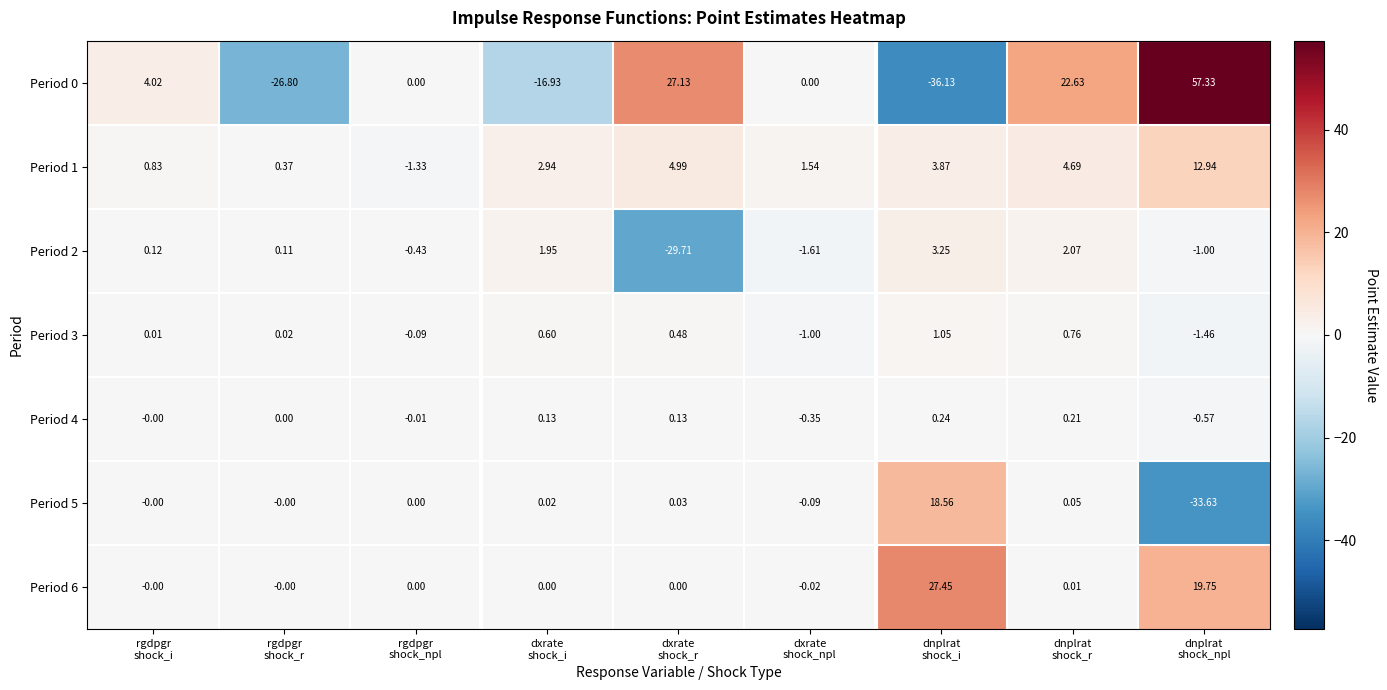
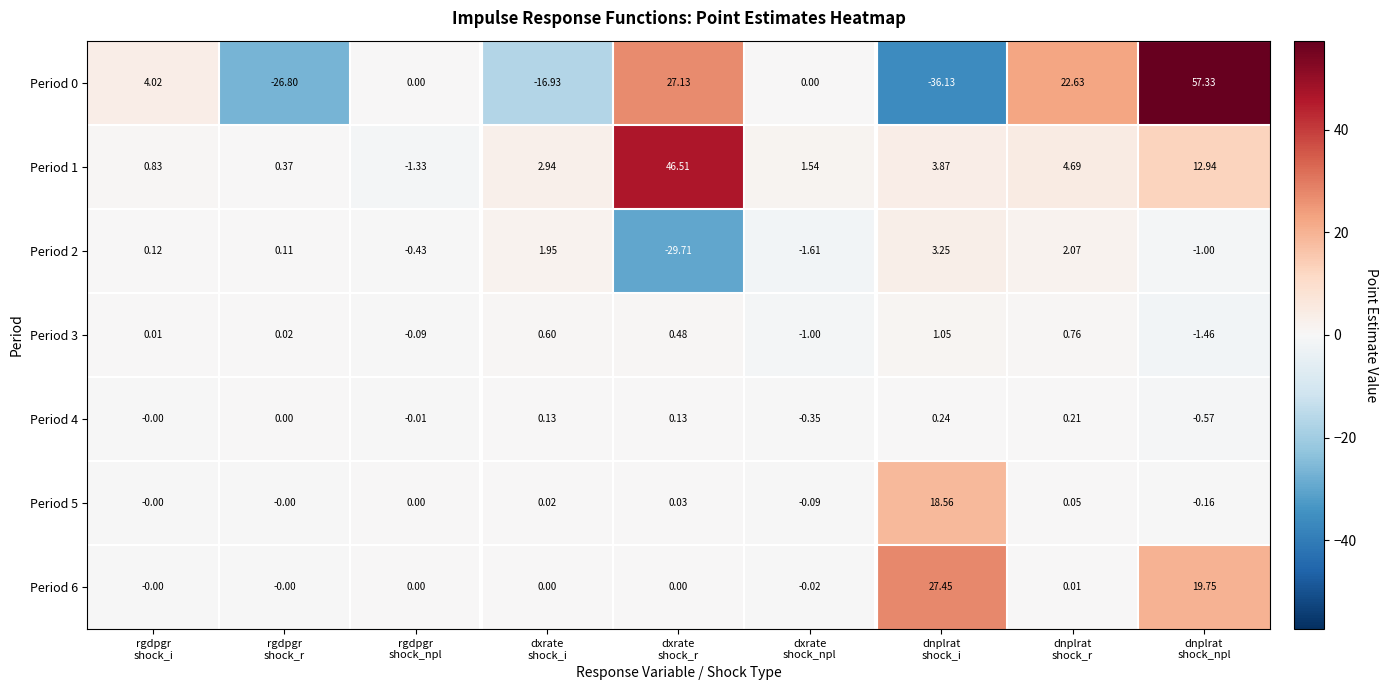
Period 1, dxrate shock_r: 4.99 -> 46.51
Period 5, dnplrat shock_npl: -33.63 -> -0.16
